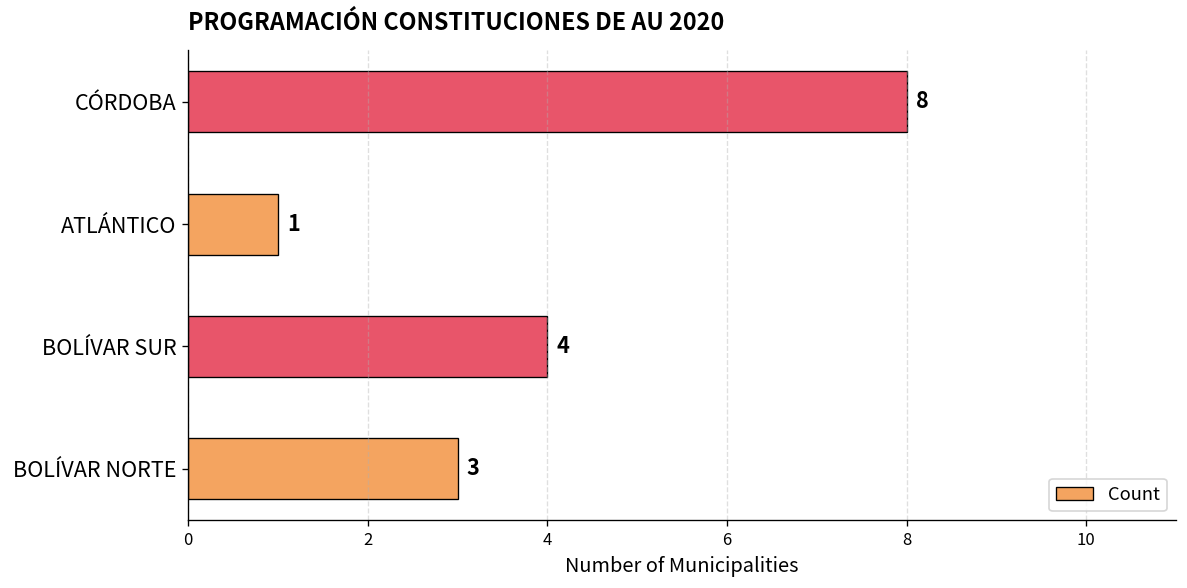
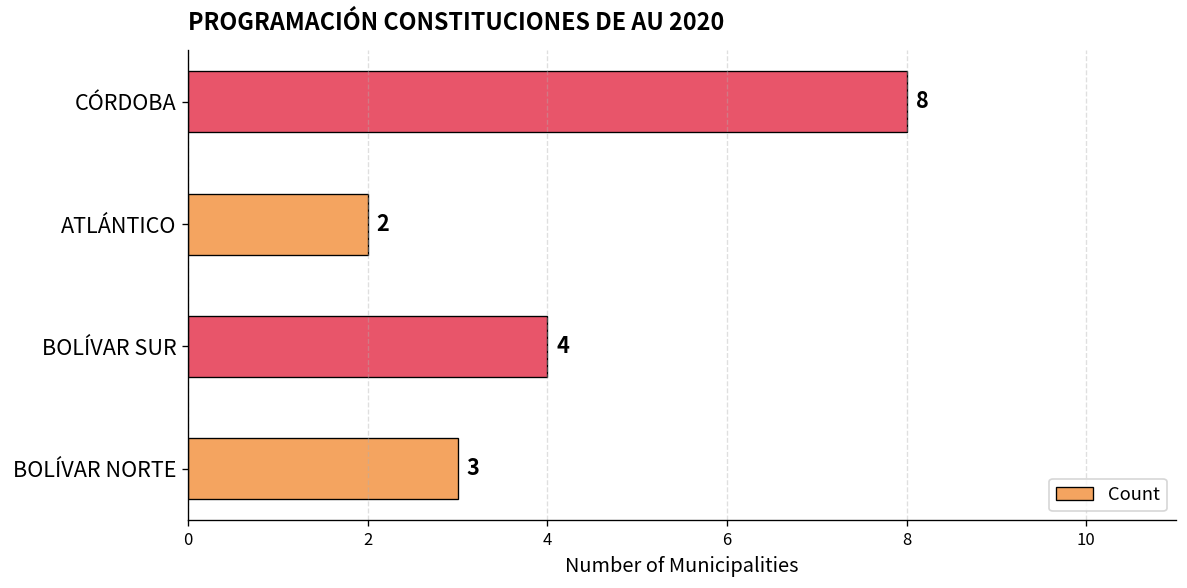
ATLÁNTICO: 1 -> 2
